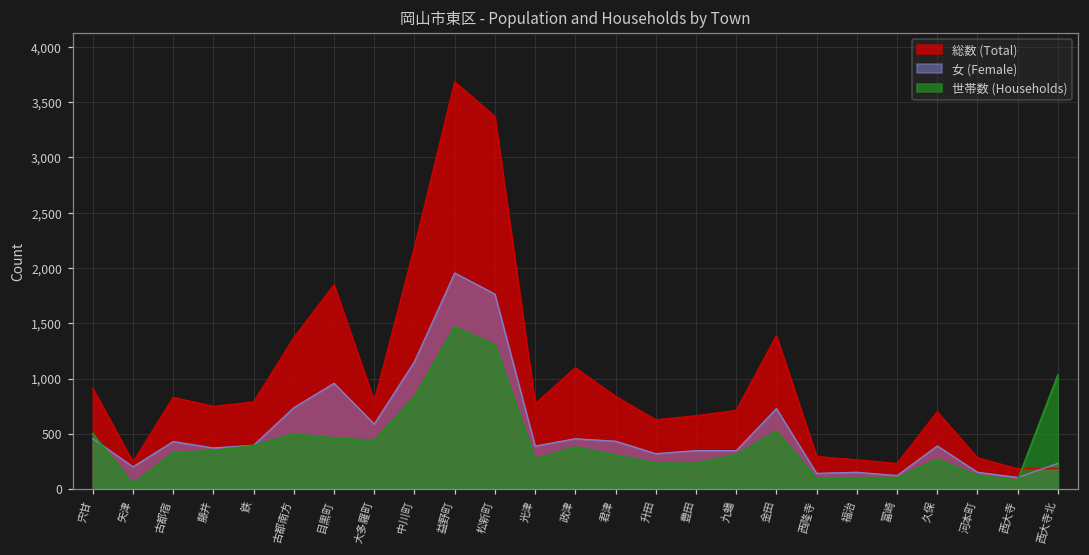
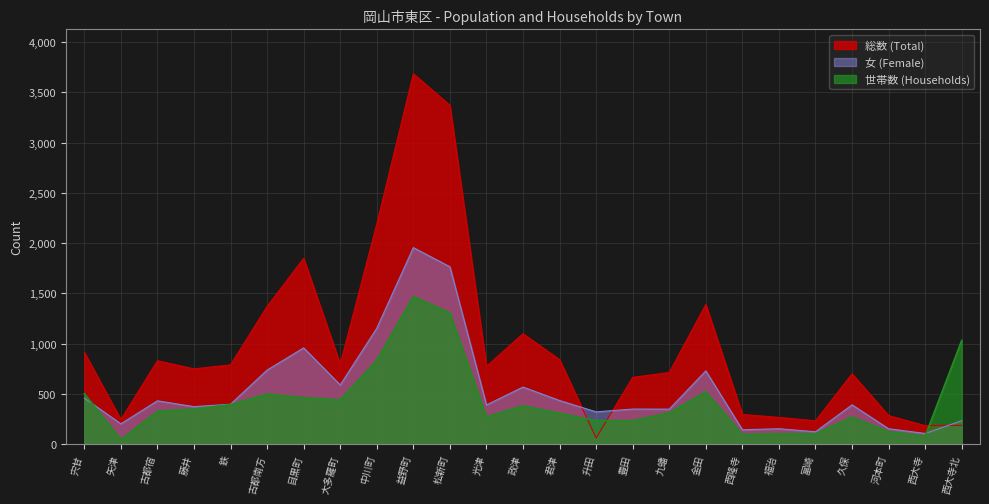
女 (Female), 政津: 460 -> 570
総数 (Total), 升田: 630 -> 60
